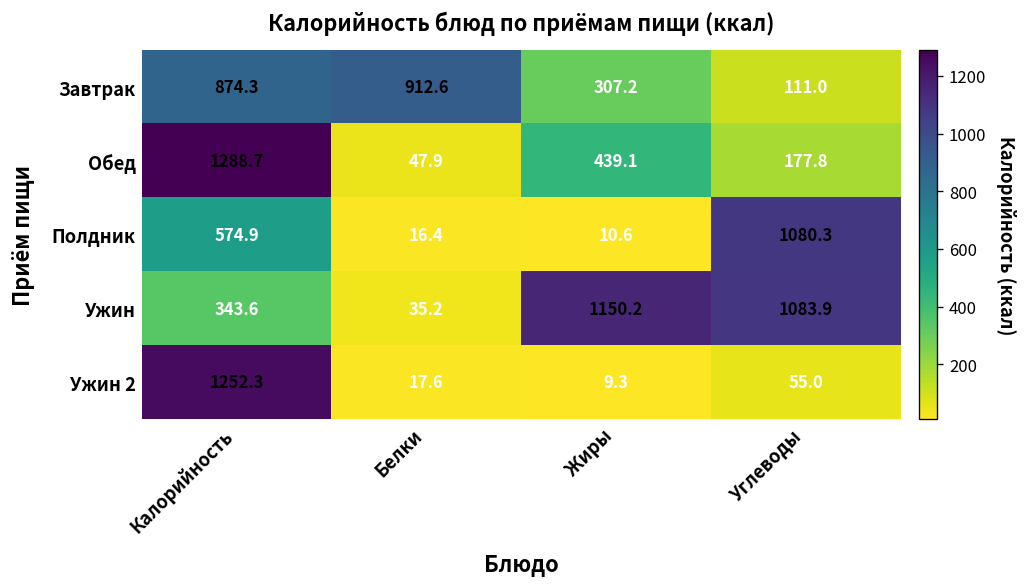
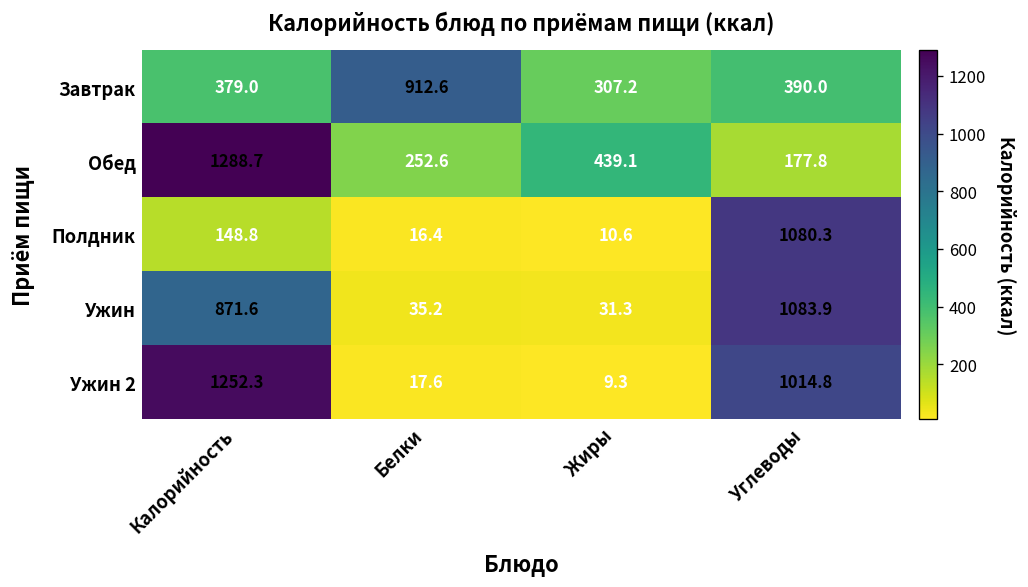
Завтрак, Калорийность: 874.3 -> 379.0
Завтрак, Углеводы: 111.0 -> 390.0
Обед, Белки: 47.9 -> 252.6
Полдник, Калорийность: 574.9 -> 148.8
Ужин, Калорийность: 343.6 -> 871.6
Ужин, Жиры: 1150.2 -> 31.3
Ужин 2, Углеводы: 55.0 -> 1014.8
